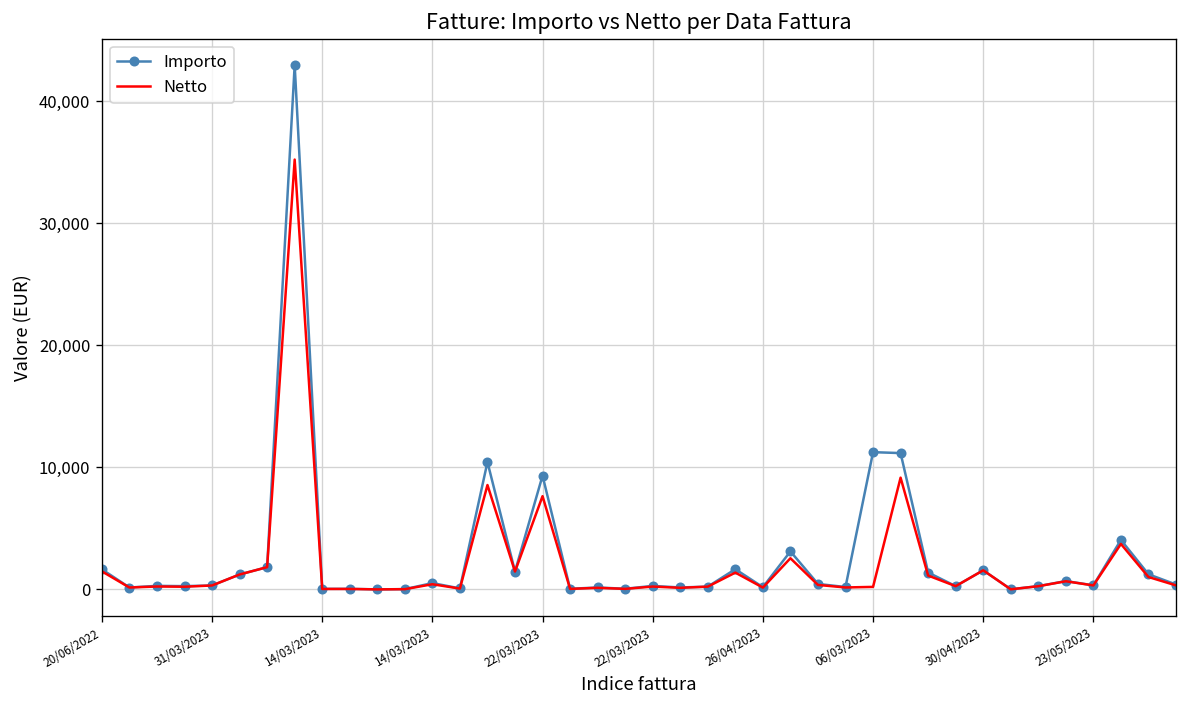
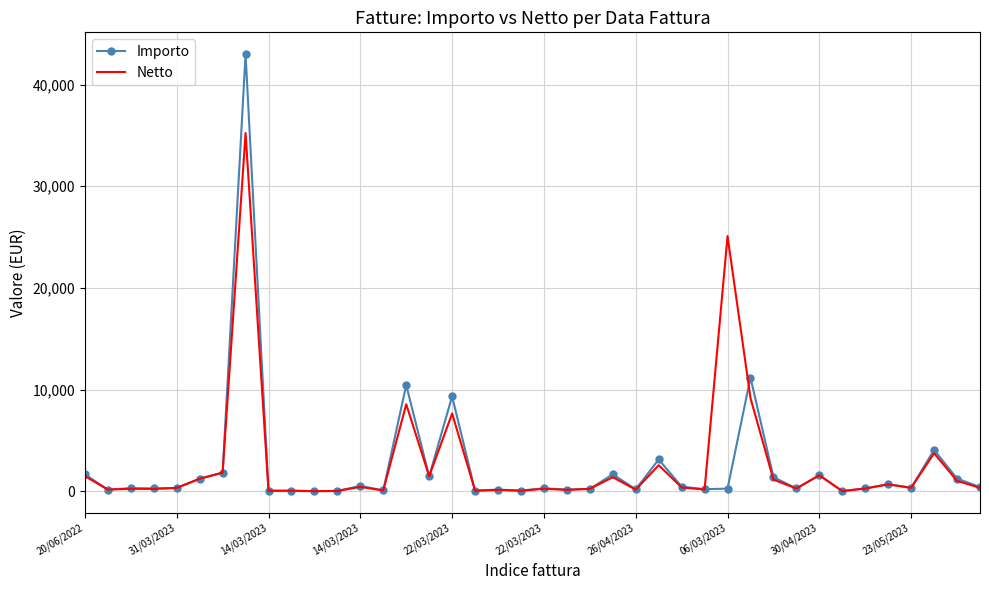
Importo, 06/03/2023: 11,300 -> 300
Netto, 06/03/2023: 200 -> 25,100
